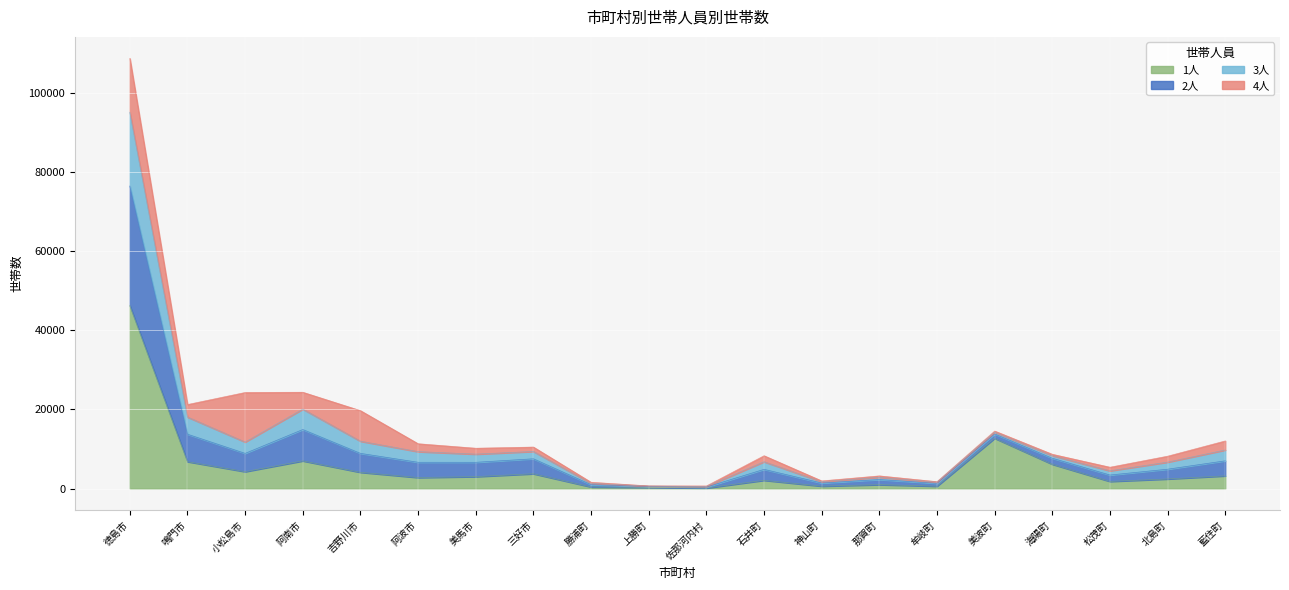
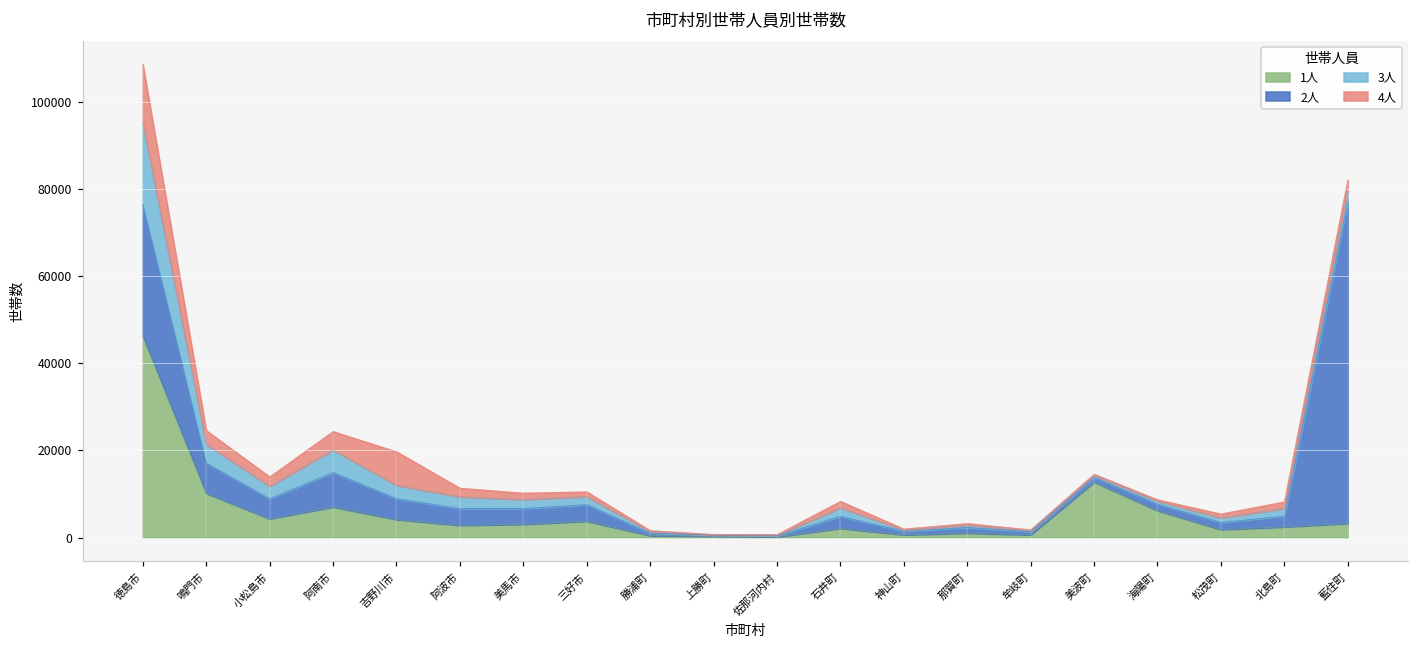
1人, 鳴門市: 7000 -> 10000
4人, 小松島市: 13000 -> 2000
2人, 藍住町: 4000 -> 74000
